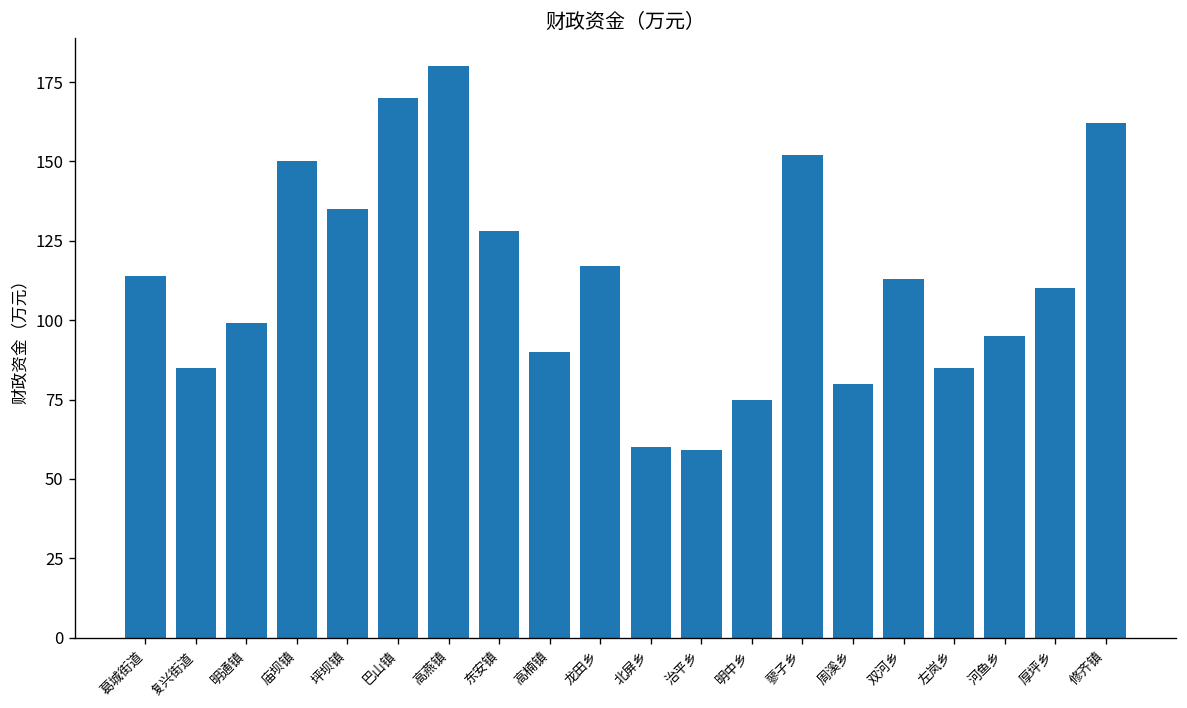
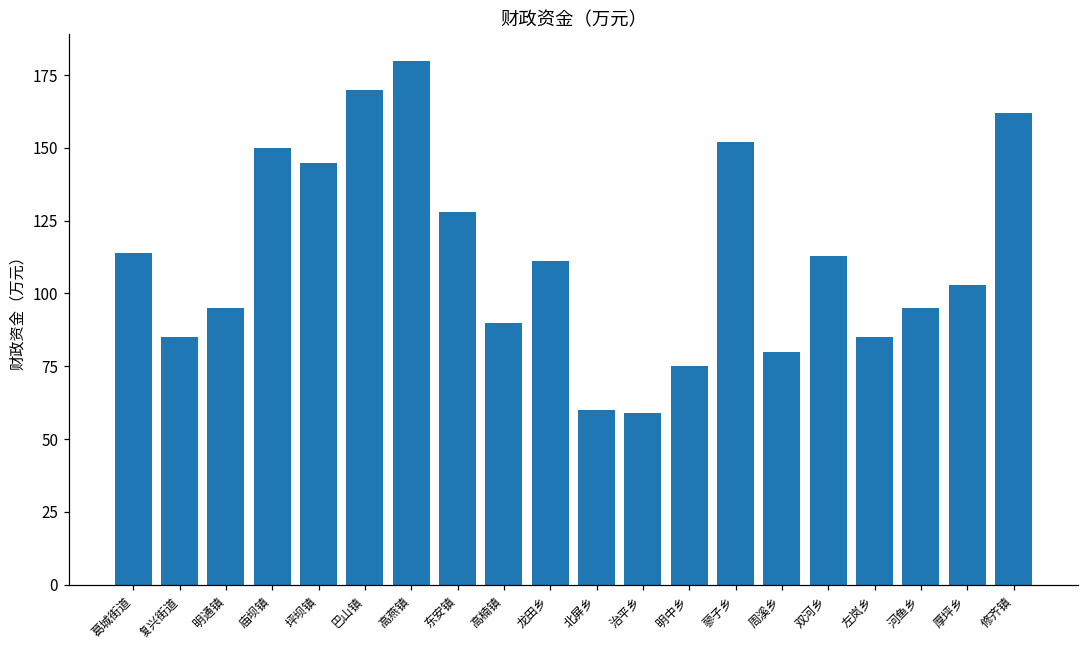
明通镇: 99 -> 95
坪坝镇: 135 -> 145
龙田乡: 117 -> 111
厚坪乡: 110 -> 103
